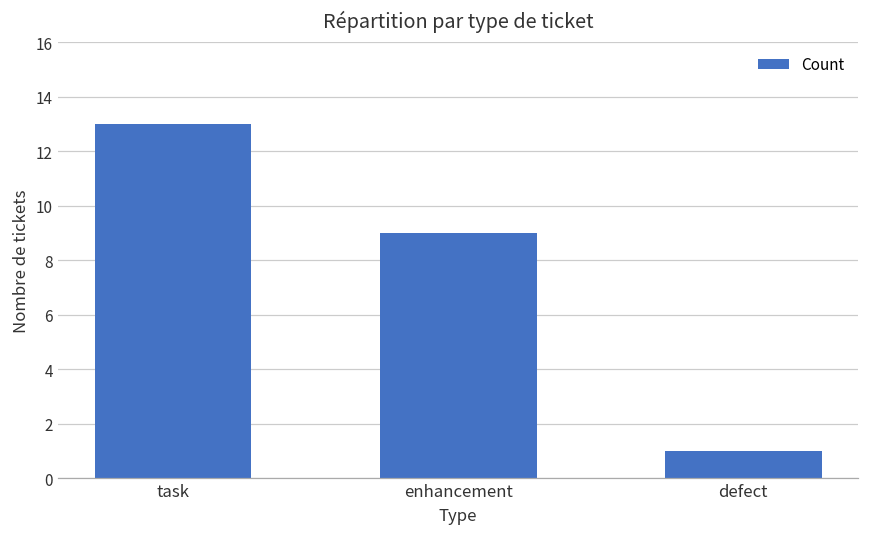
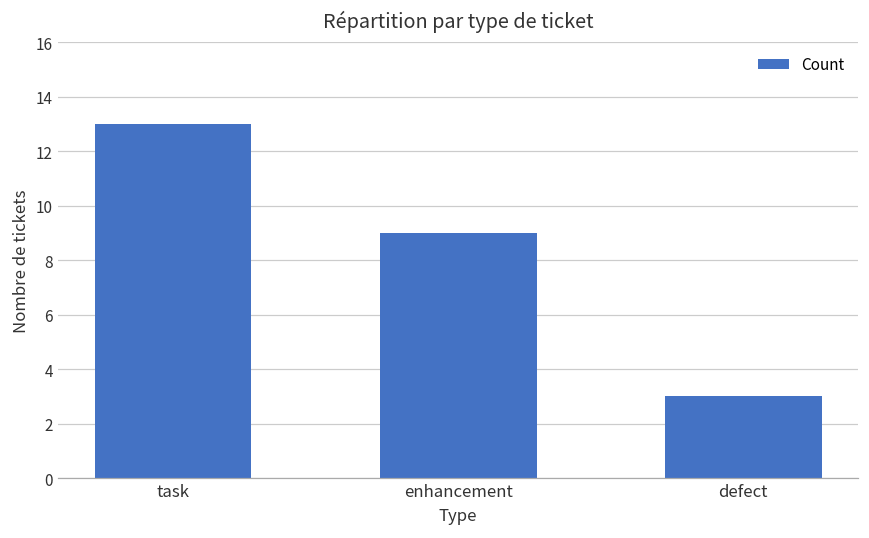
defect: 1 -> 3
